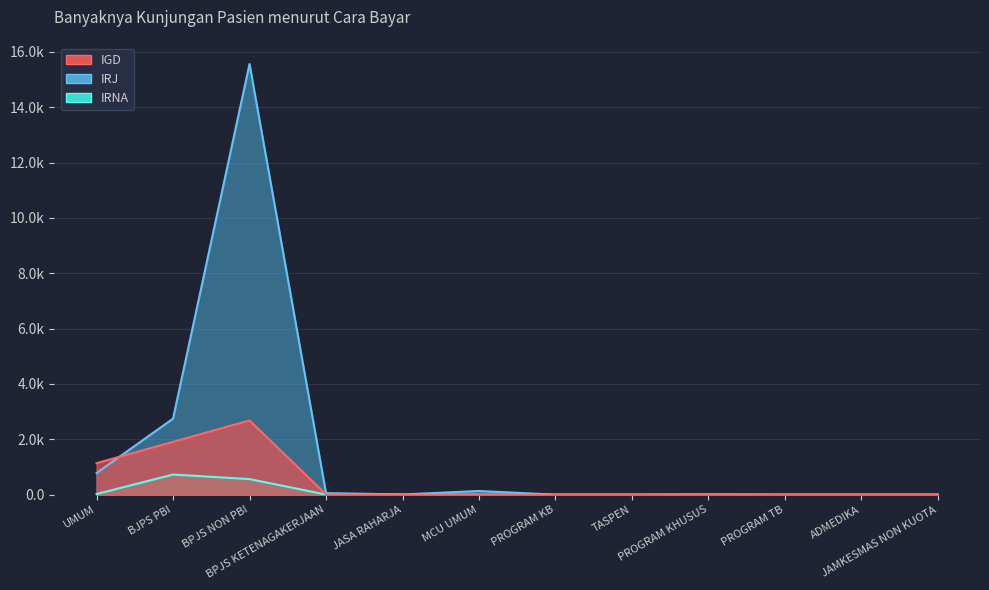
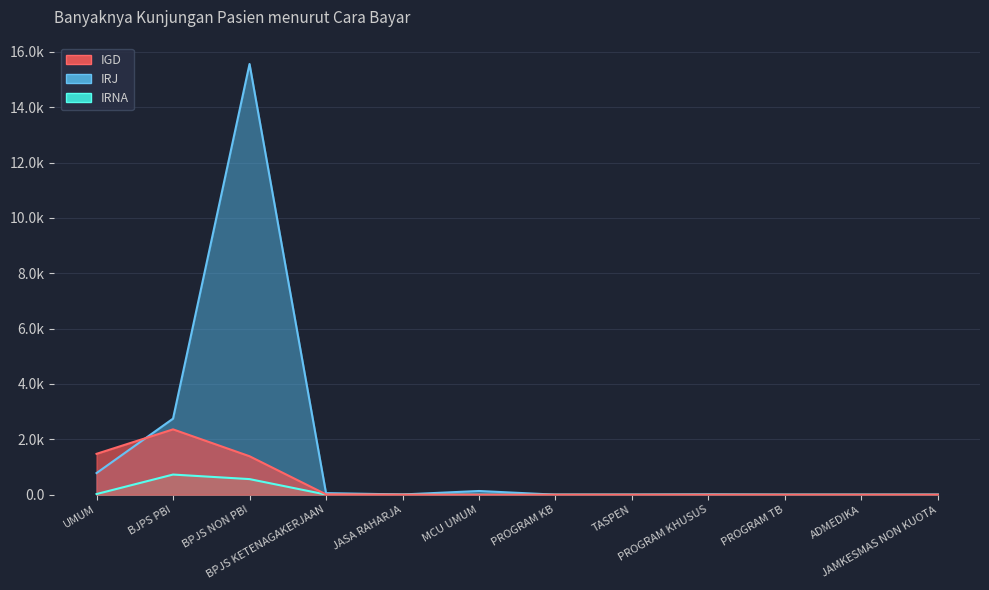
IGD, UMUM: 1100 -> 1500
IGD, BJPS PBI: 1900 -> 2400
IGD, BPJS NON PBI: 2700 -> 1400
